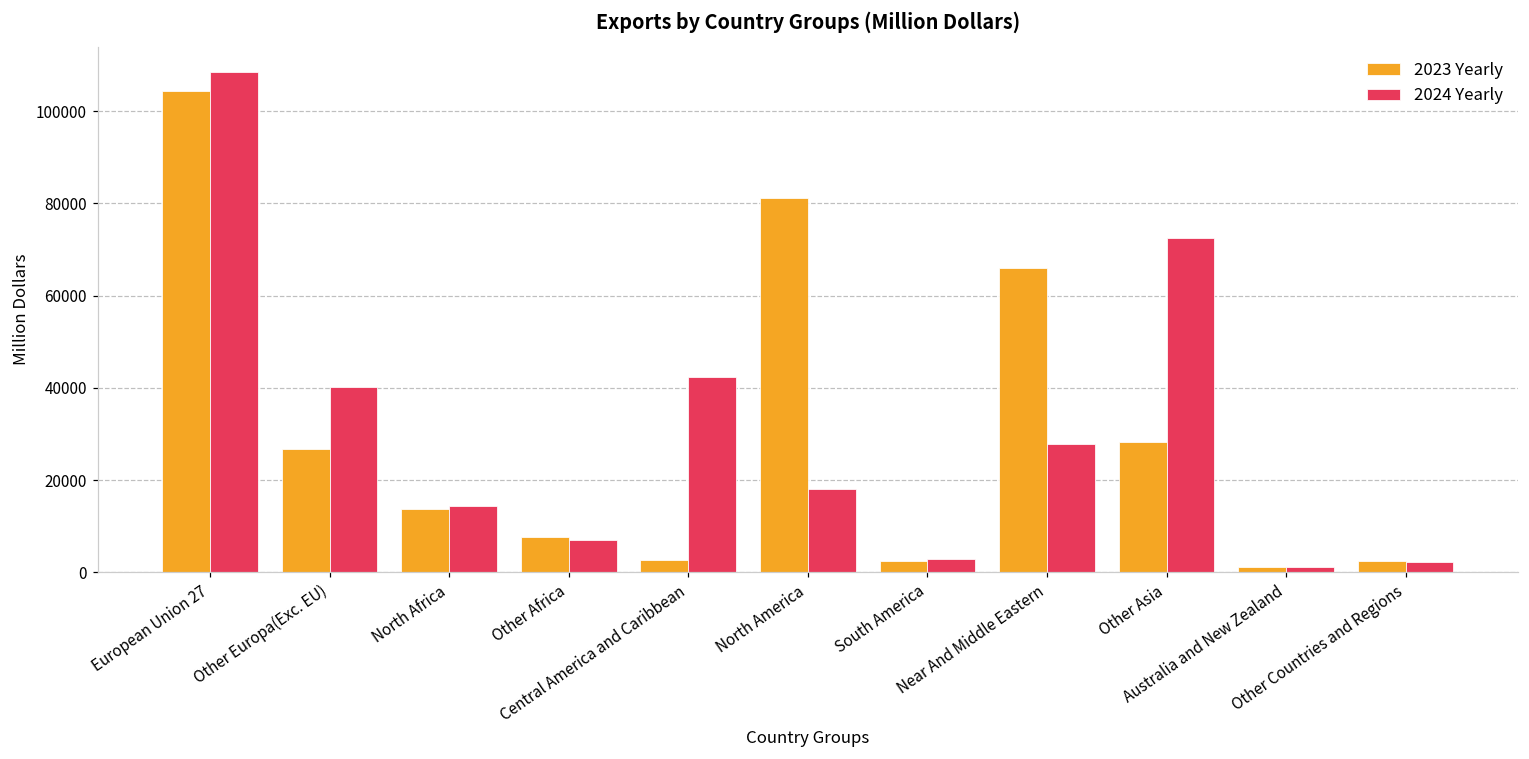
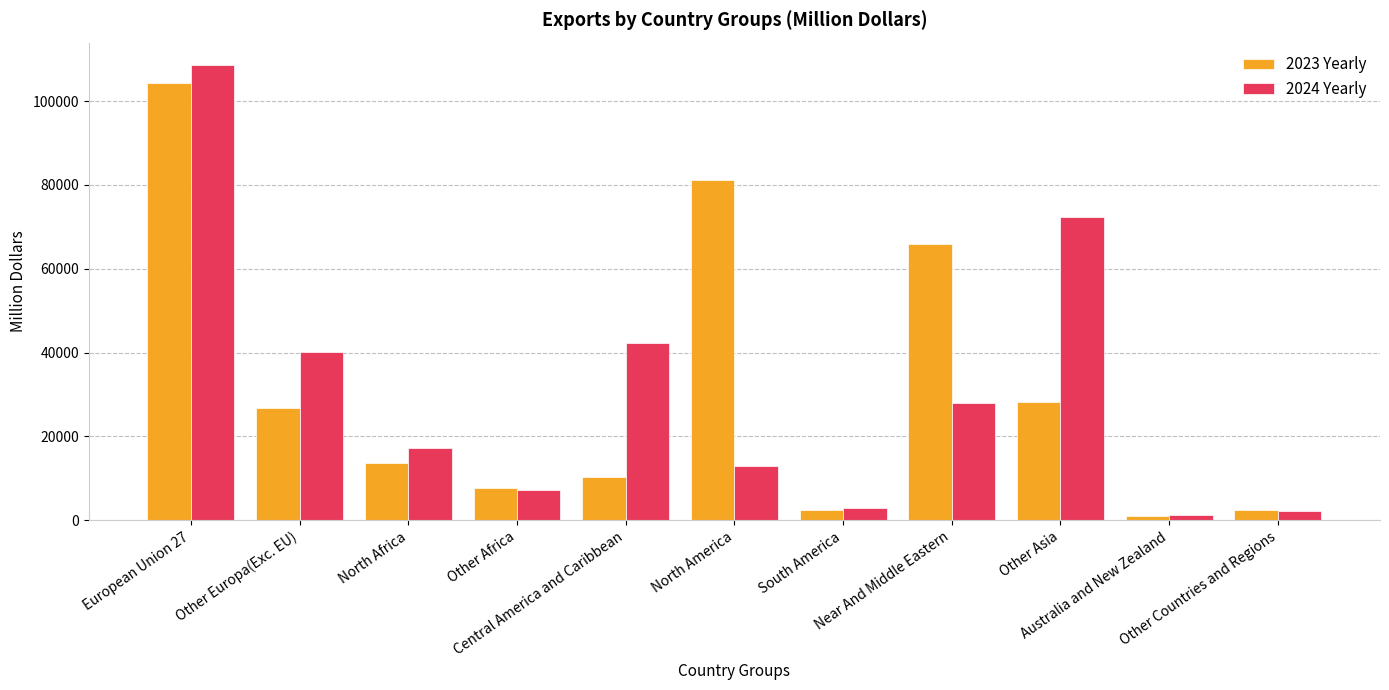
2024 Yearly, North Africa: 14000 -> 17000
2023 Yearly, Central America and Caribbean: 3000 -> 10000
2024 Yearly, North America: 18000 -> 13000
